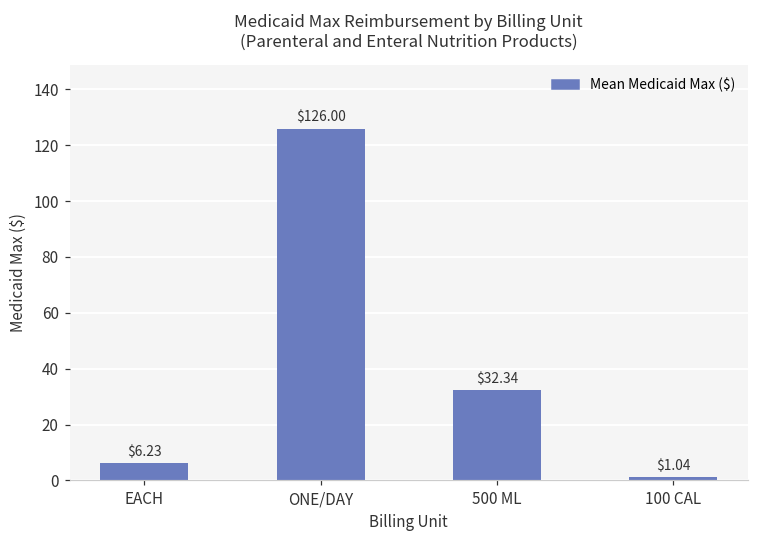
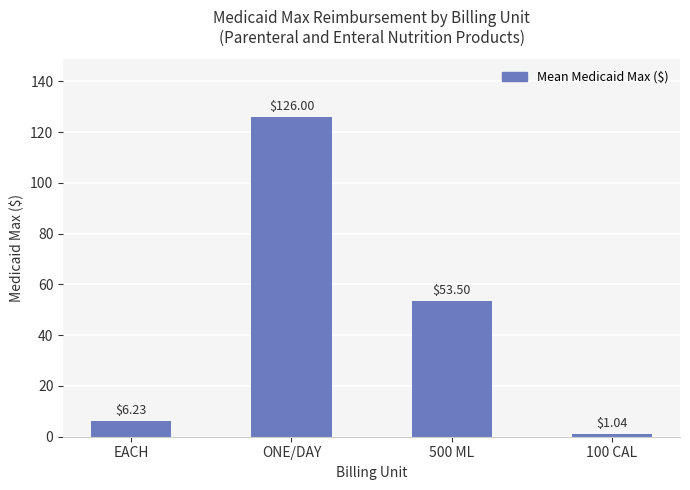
500 ML: $32.34 -> $53.50
